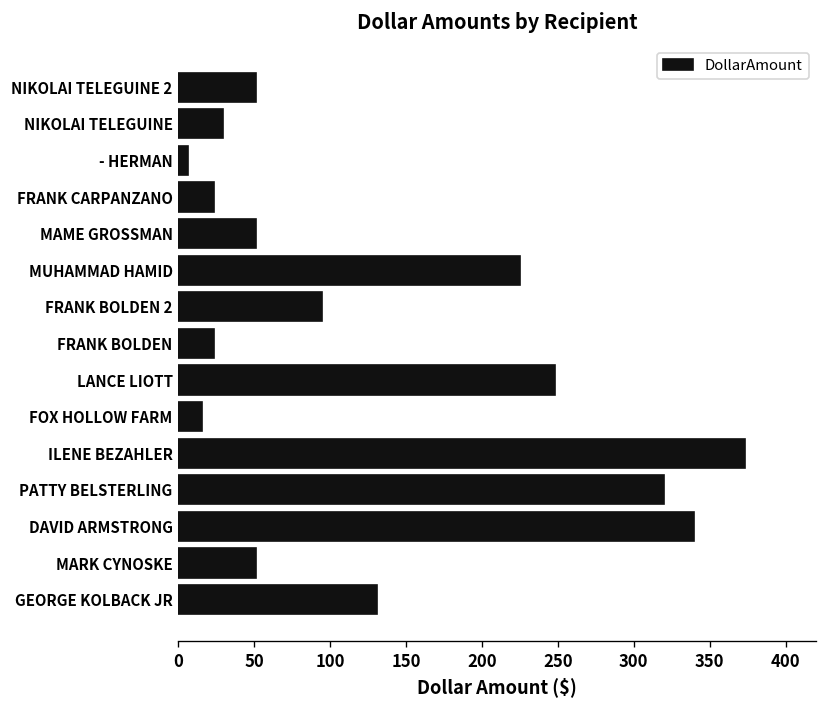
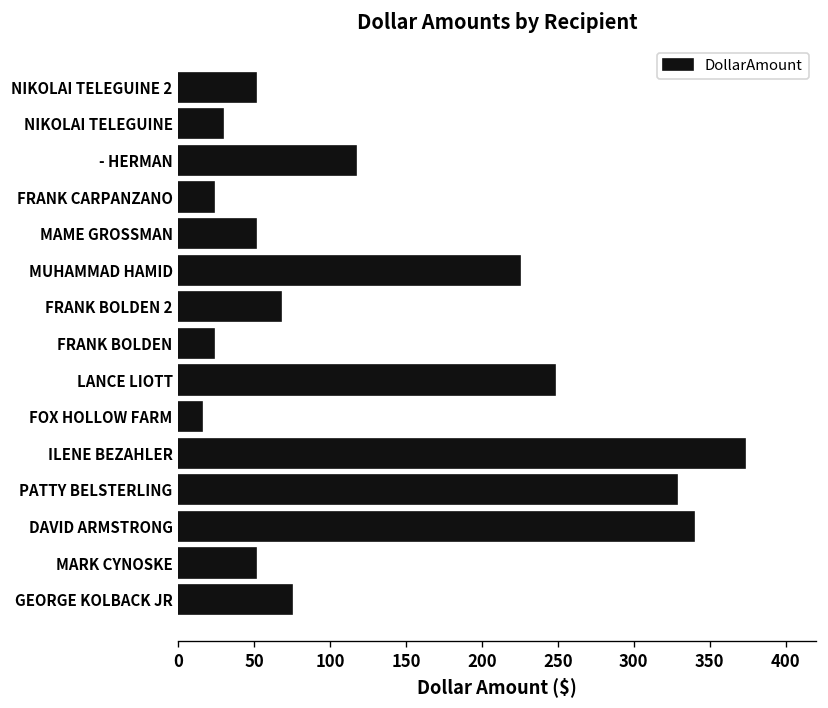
- HERMAN: 6 -> 117
FRANK BOLDEN 2: 94 -> 68
PATTY BELSTERLING: 320 -> 329
GEORGE KOLBACK JR: 131 -> 75
